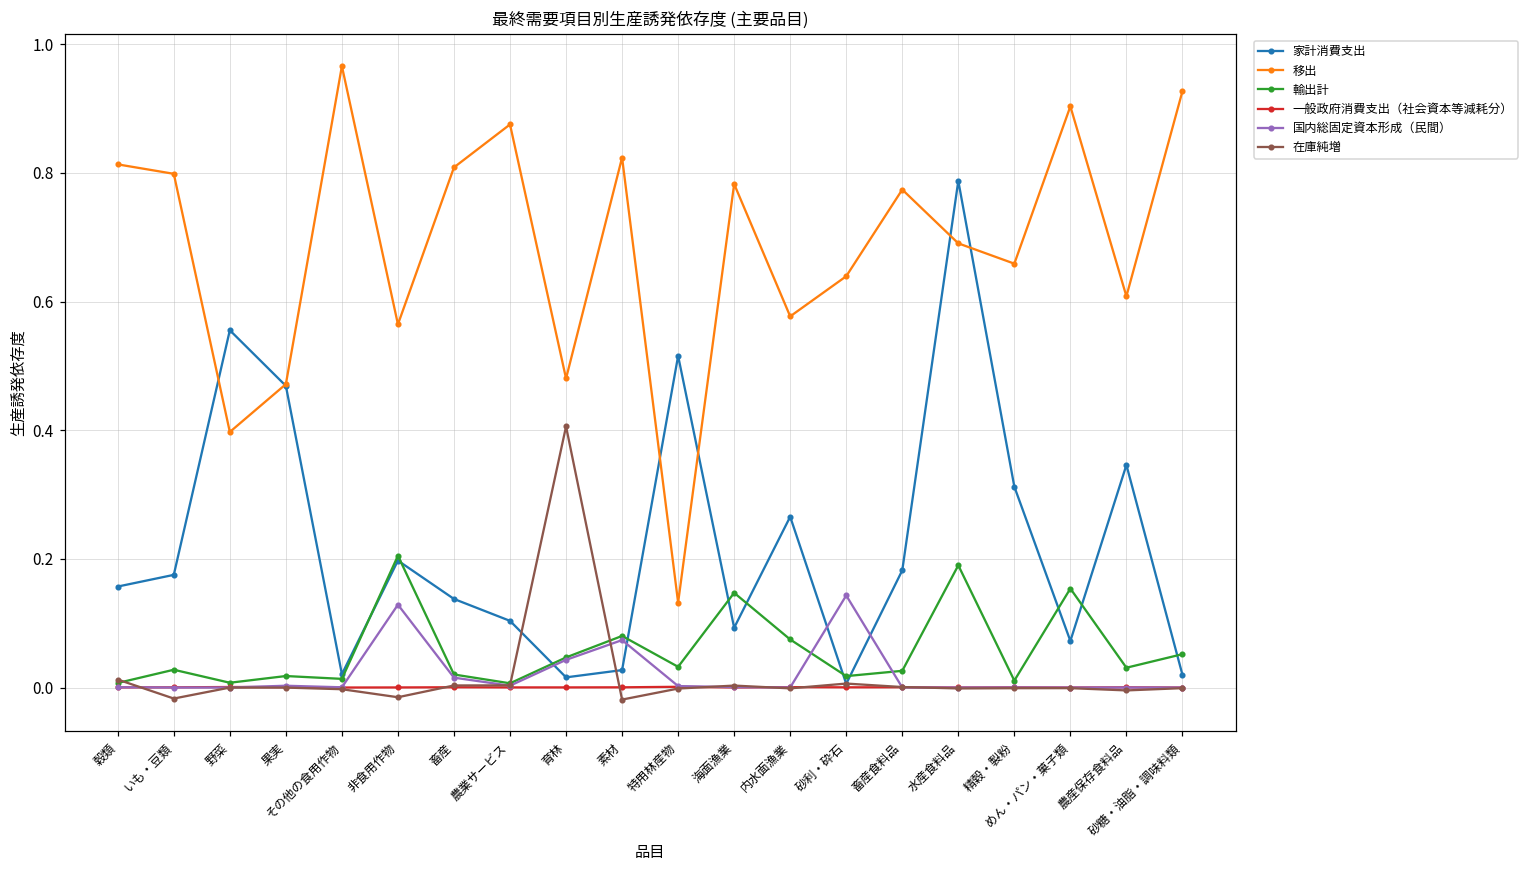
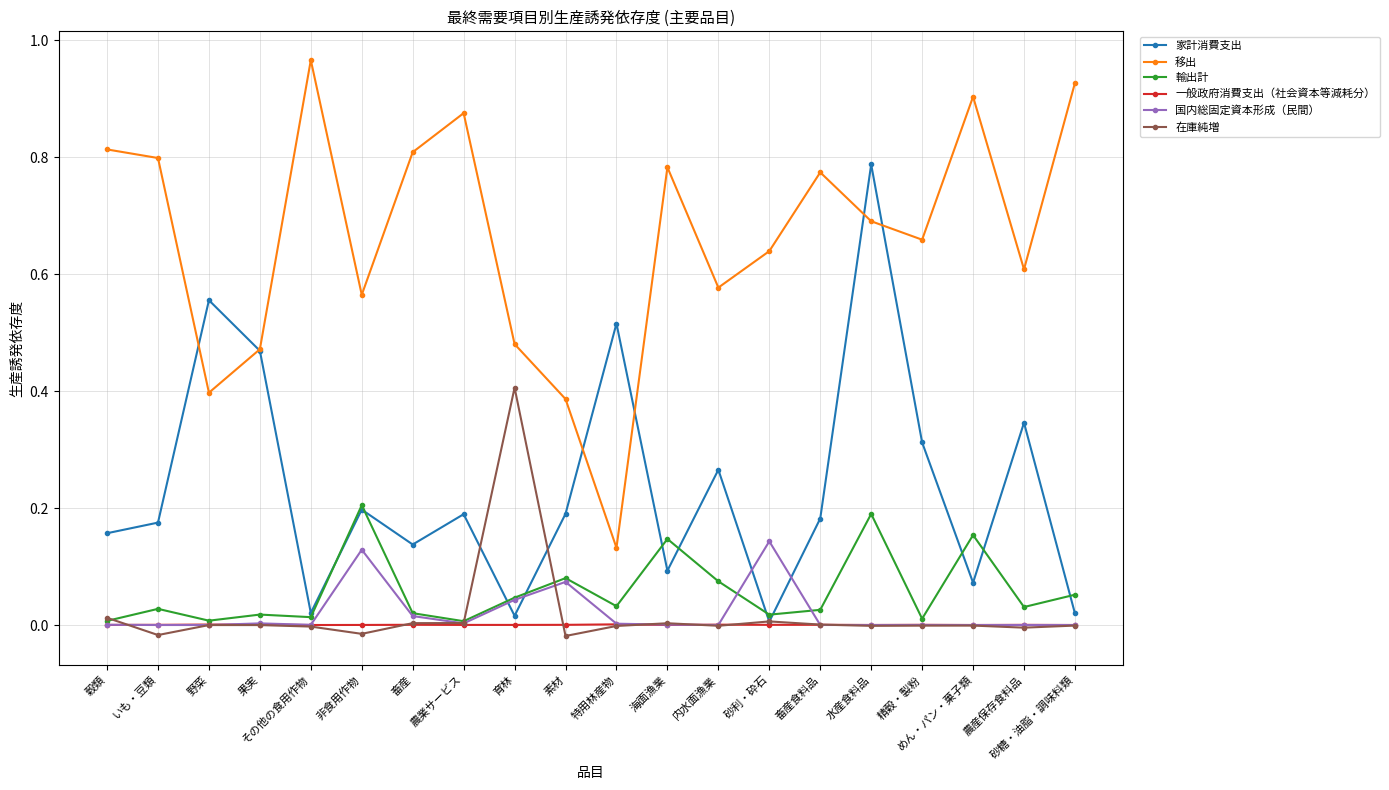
家計消費支出, 農業サービス: 0.10 -> 0.19
家計消費支出, 素材: 0.03 -> 0.19
移出, 素材: 0.82 -> 0.39
